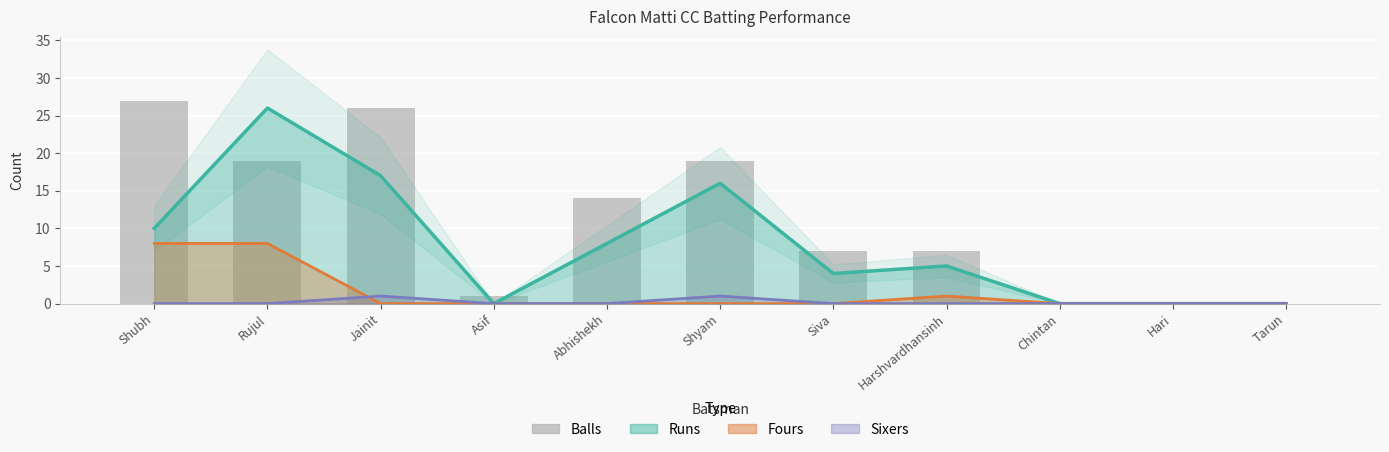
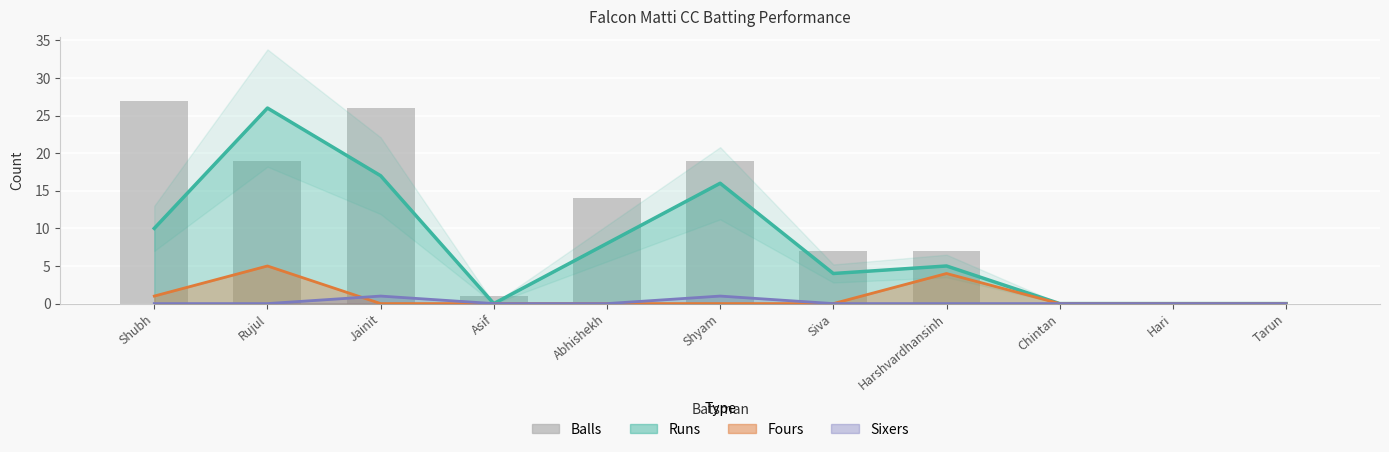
Fours, Shubh: 8 -> 1
Fours, Rujul: 8 -> 5
Fours, Harshvardhansinh: 1 -> 4
